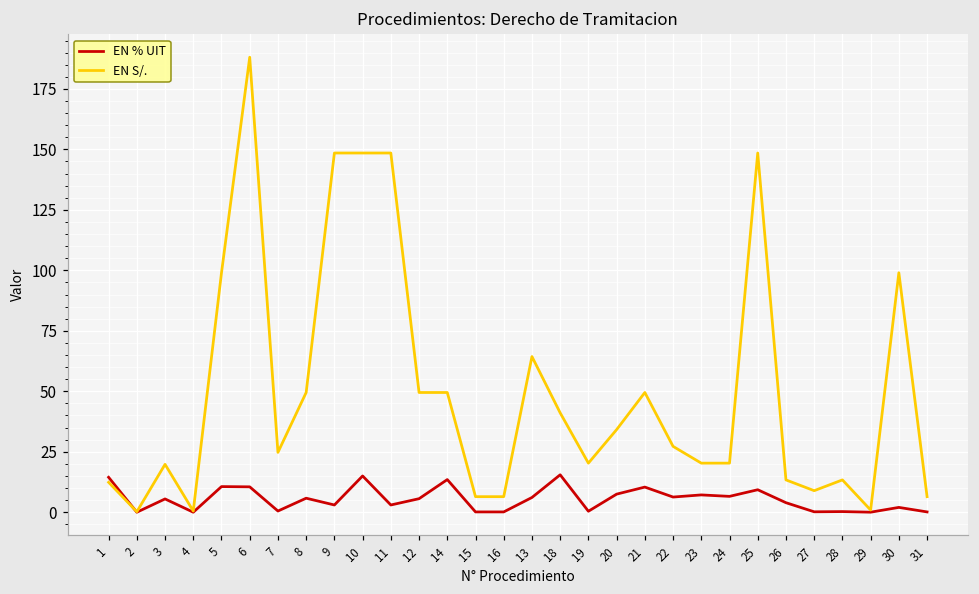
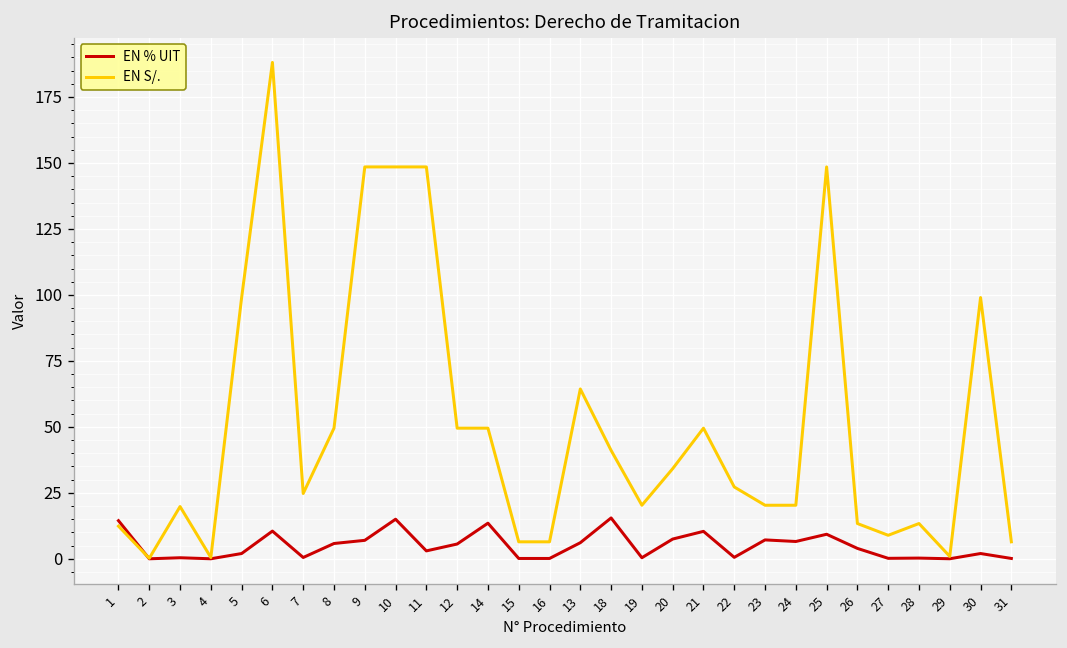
EN % UIT, 3: 6 -> 0
EN % UIT, 5: 11 -> 2
EN % UIT, 9: 3 -> 7
EN % UIT, 22: 6 -> 1
